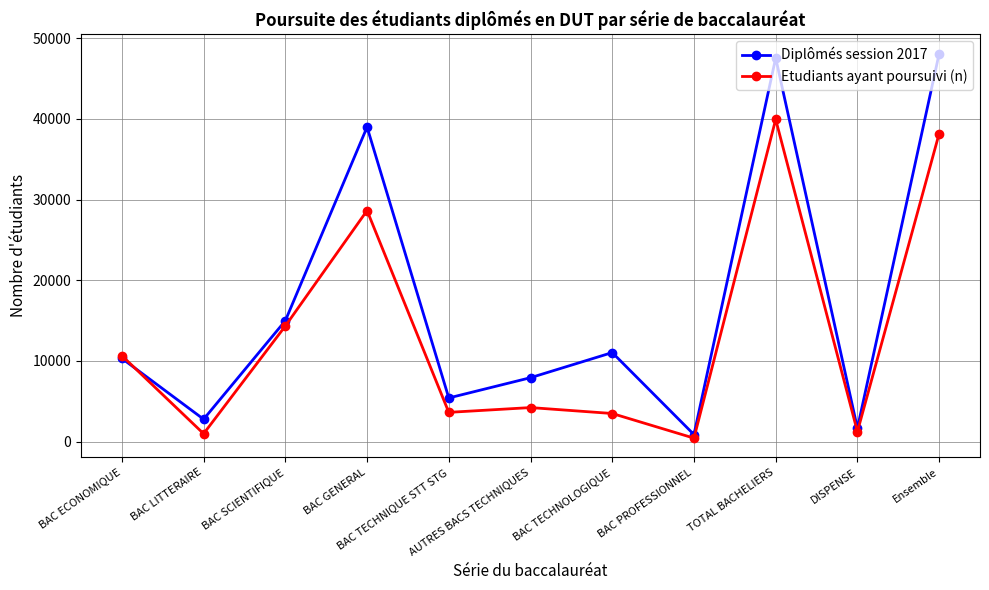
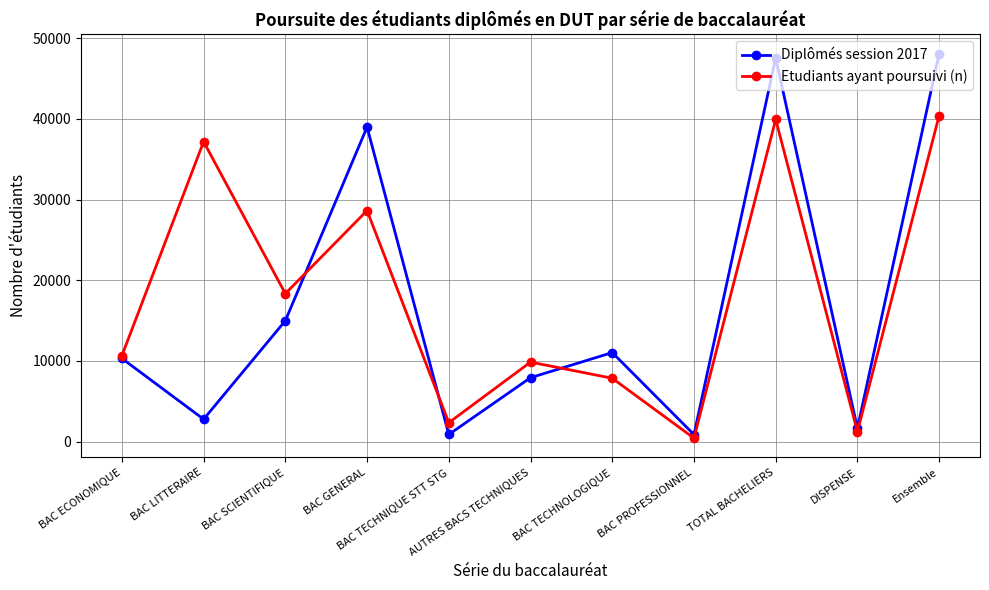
Etudiants ayant poursuivi (n), BAC LITTERAIRE: 1000 -> 37000
Etudiants ayant poursuivi (n), BAC SCIENTIFIQUE: 14000 -> 18000
Diplômés session 2017, BAC TECHNIQUE STT STG: 5000 -> 1000
Etudiants ayant poursuivi (n), BAC TECHNIQUE STT STG: 4000 -> 2000
Etudiants ayant poursuivi (n), AUTRES BACS TECHNIQUES: 4000 -> 10000
Etudiants ayant poursuivi (n), BAC TECHNOLOGIQUE: 3000 -> 8000
Etudiants ayant poursuivi (n), Ensemble: 38000 -> 40000
